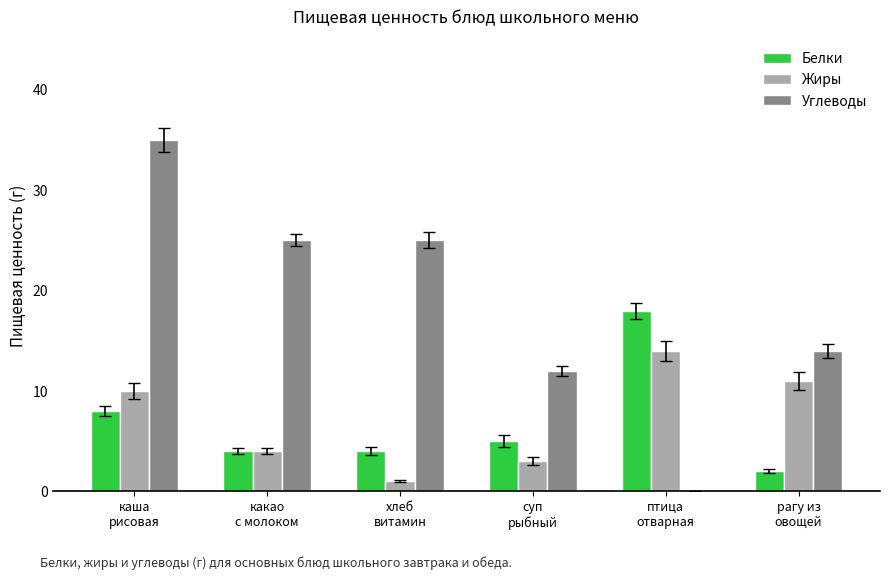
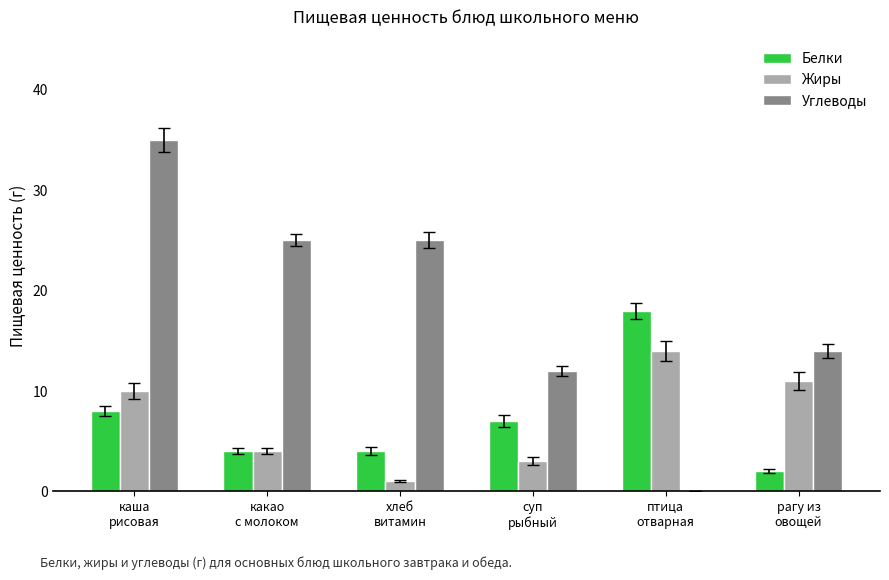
Белки, суп рыбный: 5 -> 7
